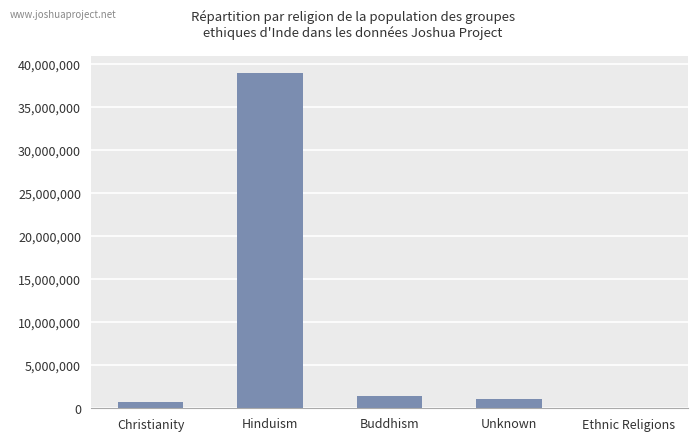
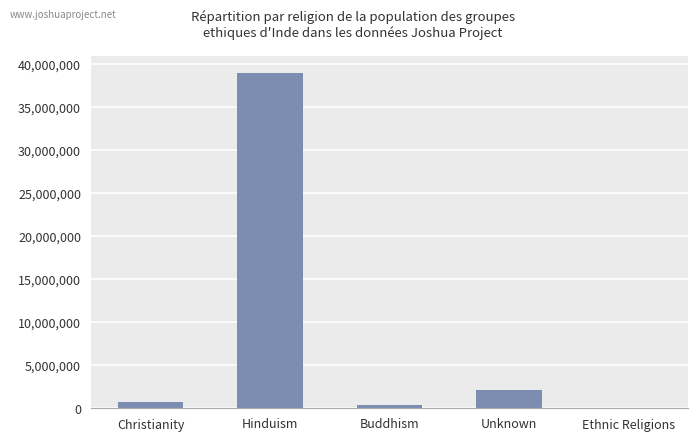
Buddhism: 1,000,000 -> 0
Unknown: 1,000,000 -> 2,000,000
